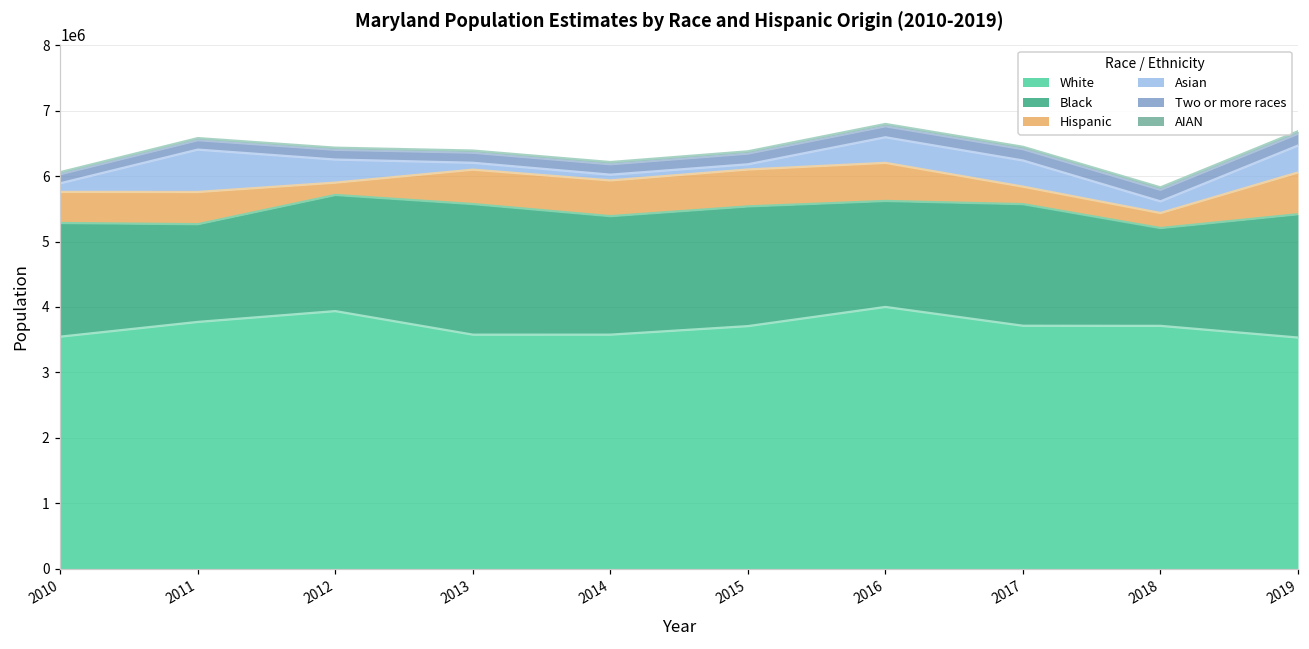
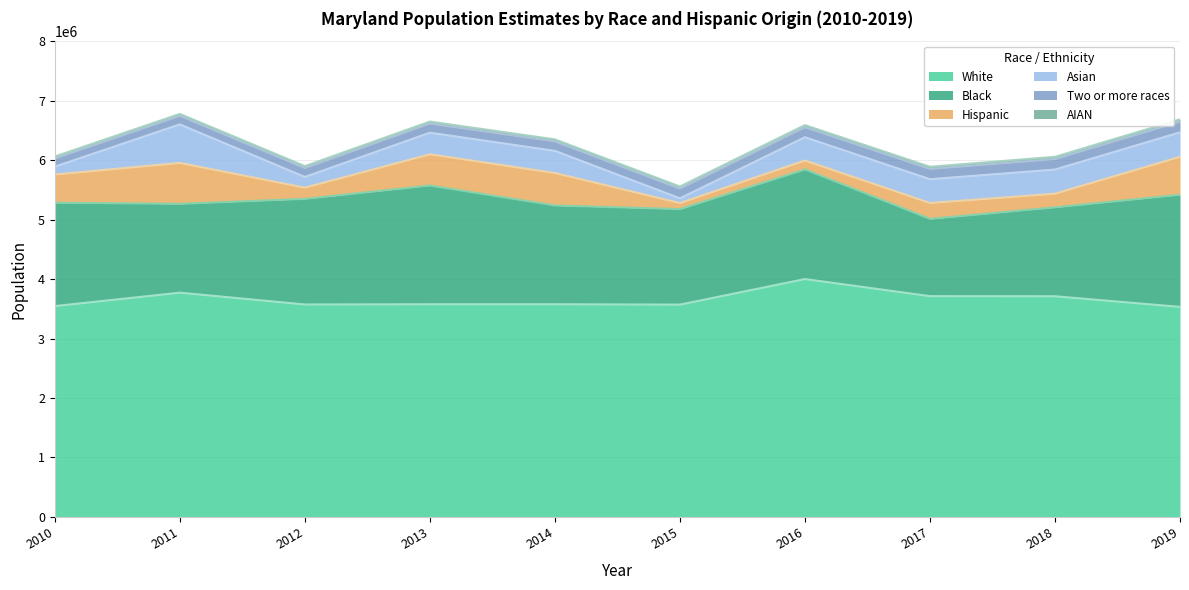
Hispanic, 2011: 500000 -> 700000
White, 2012: 3900000 -> 3600000
Asian, 2012: 400000 -> 200000
Asian, 2013: 100000 -> 400000
Black, 2014: 1800000 -> 1700000
Asian, 2014: 100000 -> 400000
White, 2015: 3700000 -> 3600000
Black, 2015: 1800000 -> 1600000
Hispanic, 2015: 600000 -> 100000
Black, 2016: 1600000 -> 1800000
Hispanic, 2016: 600000 -> 100000
Black, 2017: 1900000 -> 1300000
Asian, 2018: 200000 -> 400000
